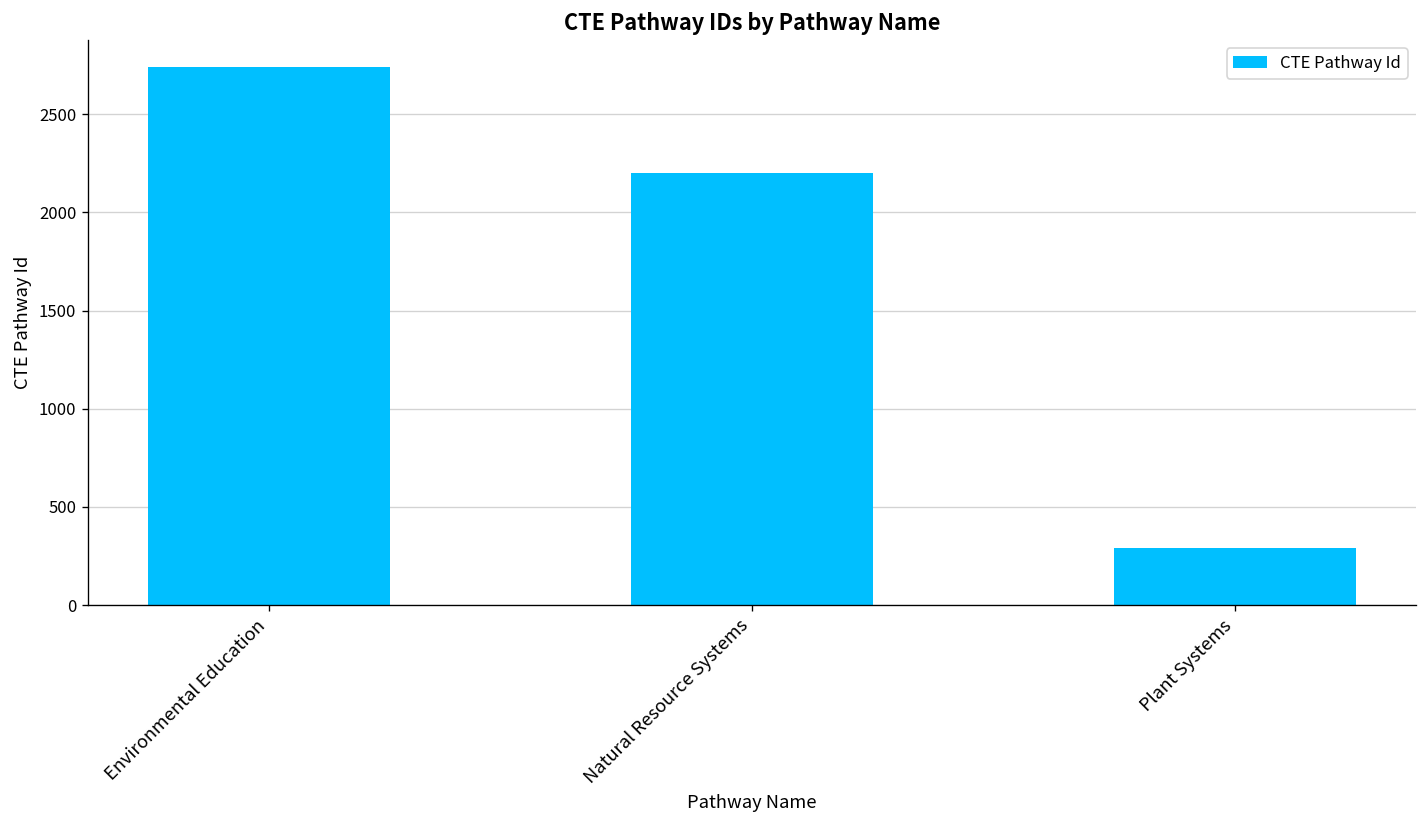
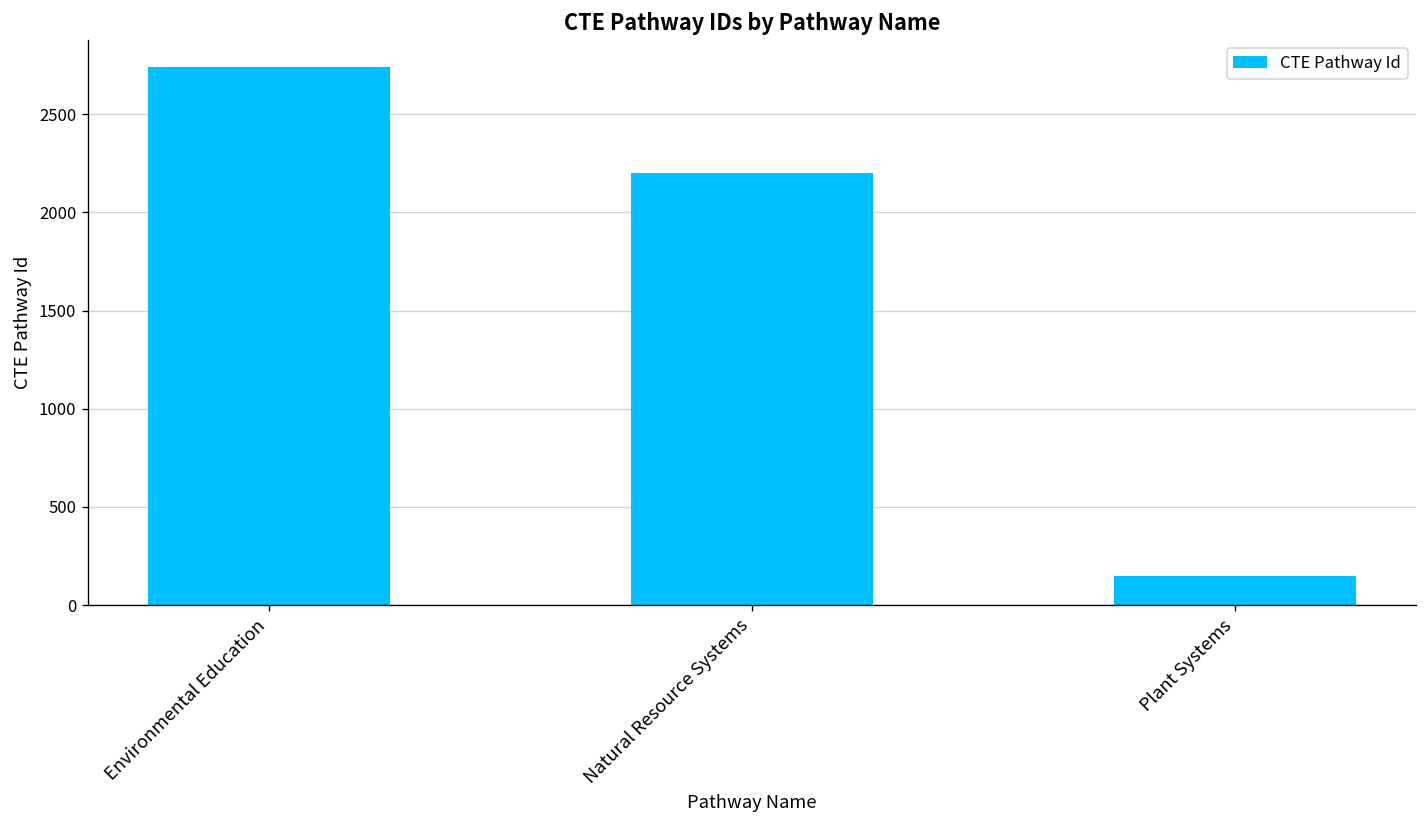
Plant Systems: 290 -> 150
